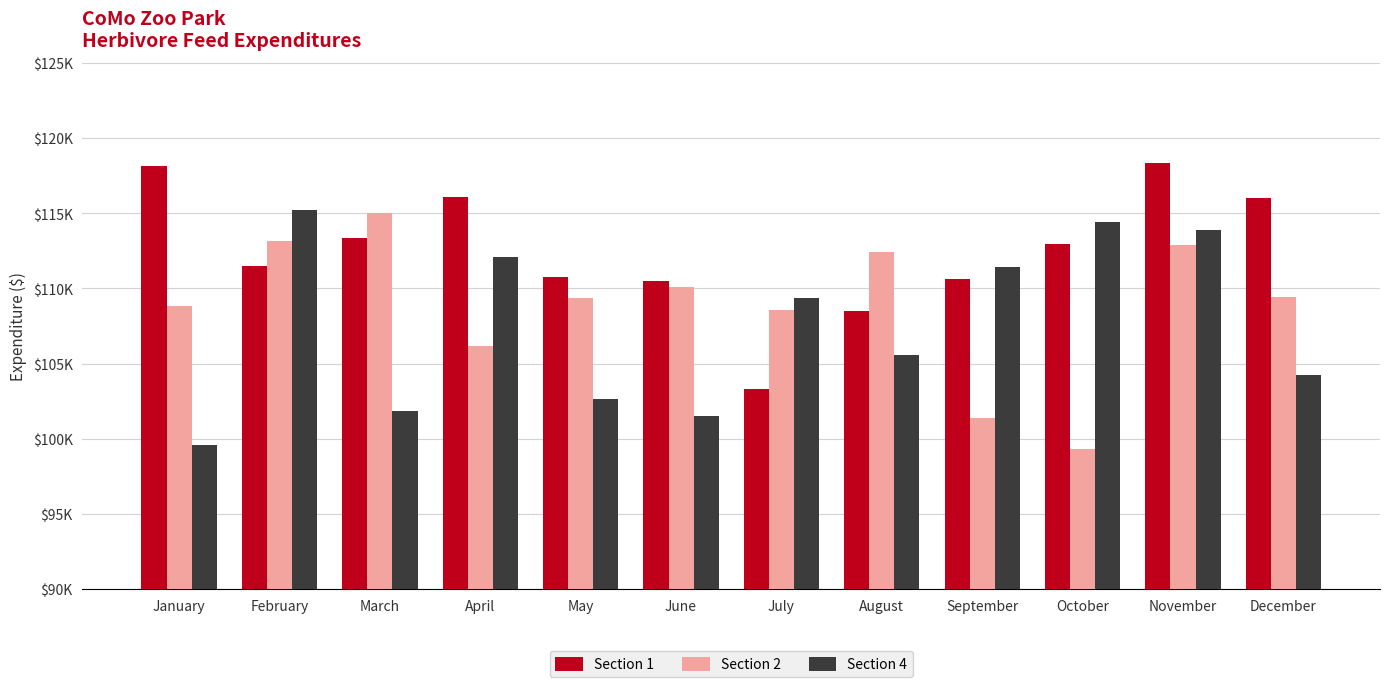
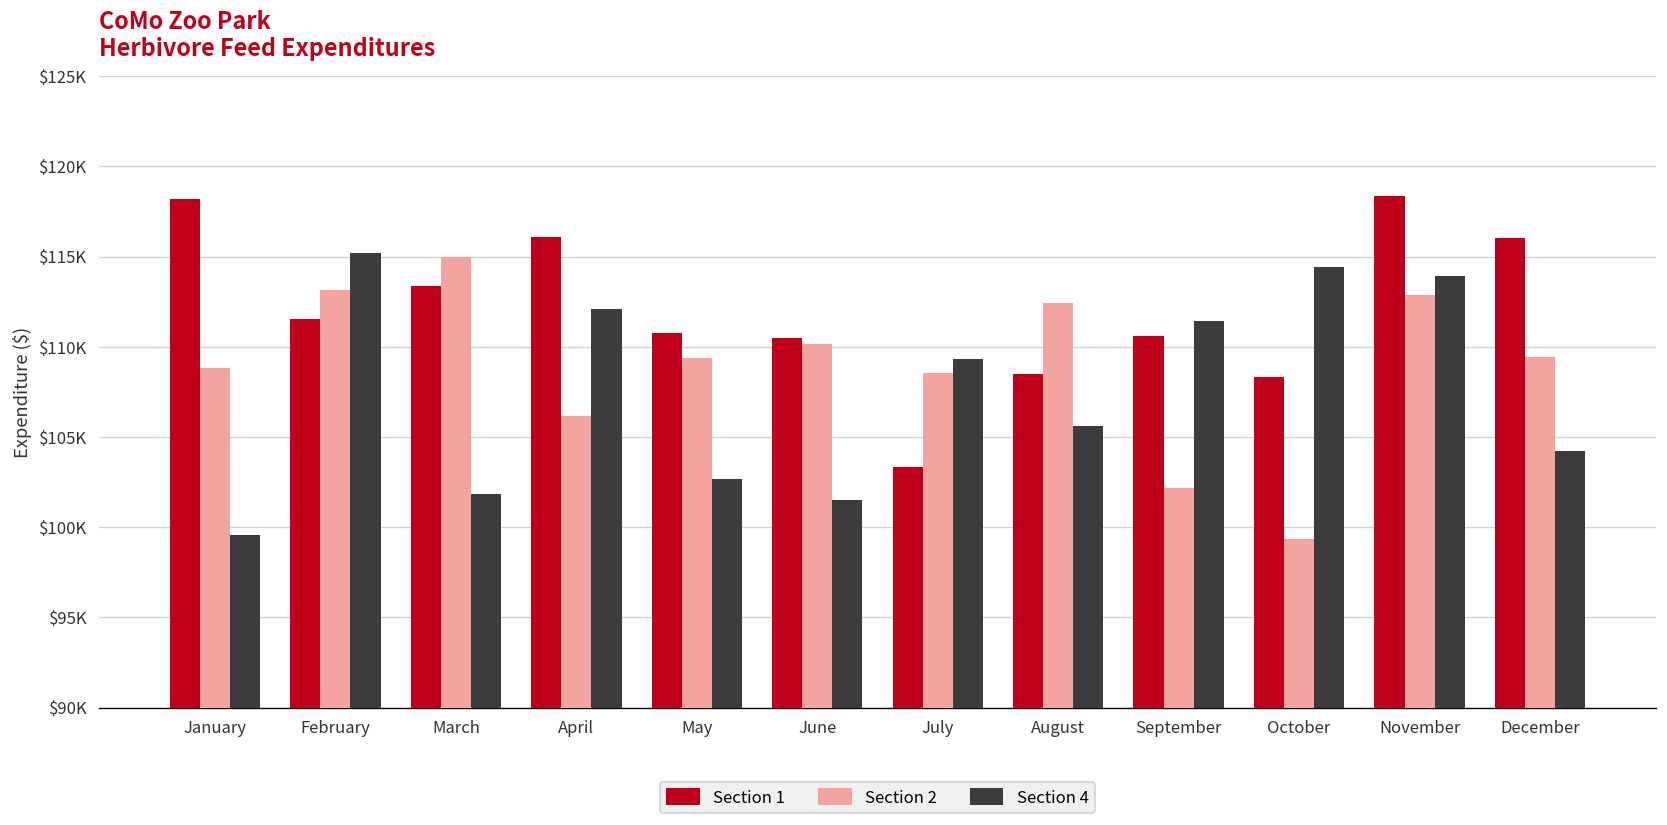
Section 2, September: $101400 -> $102200
Section 1, October: $113000 -> $108300
